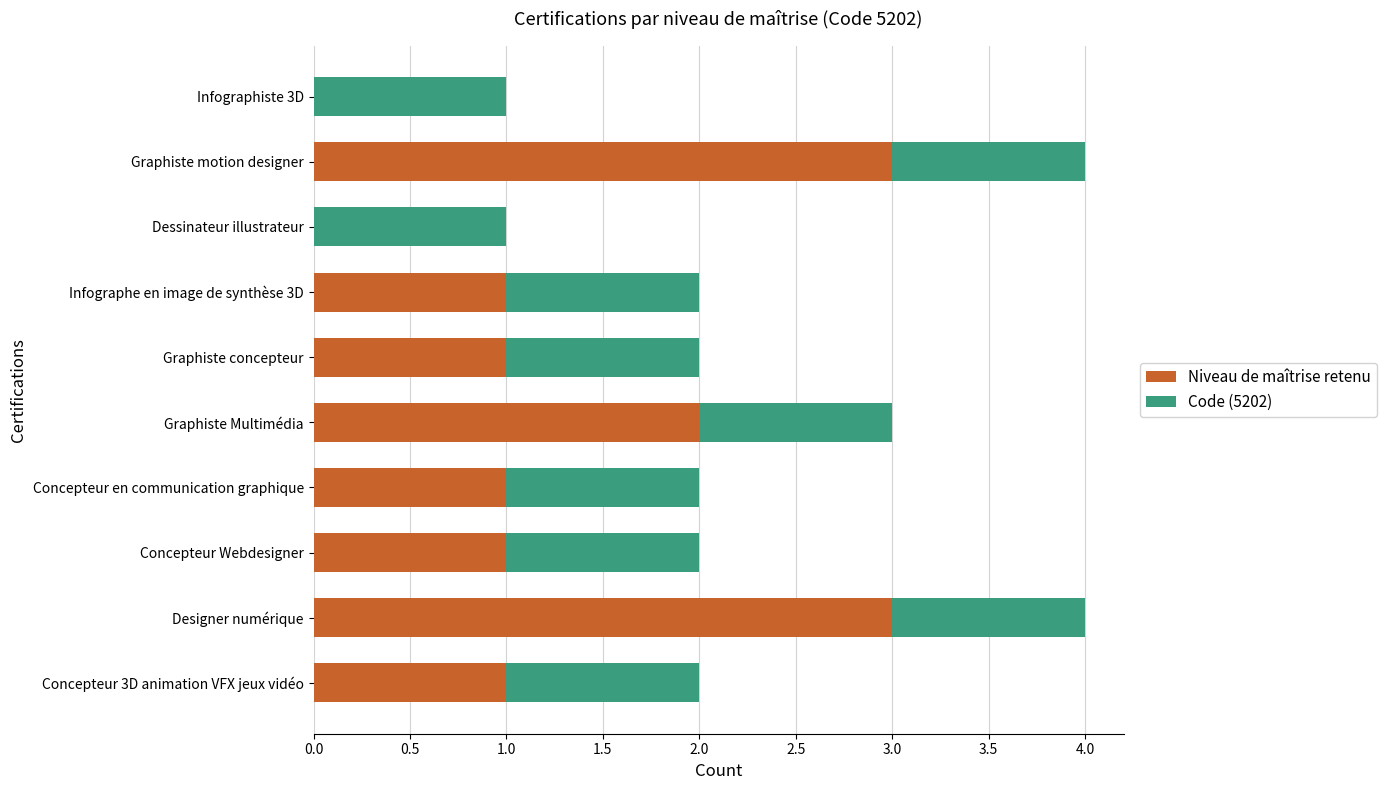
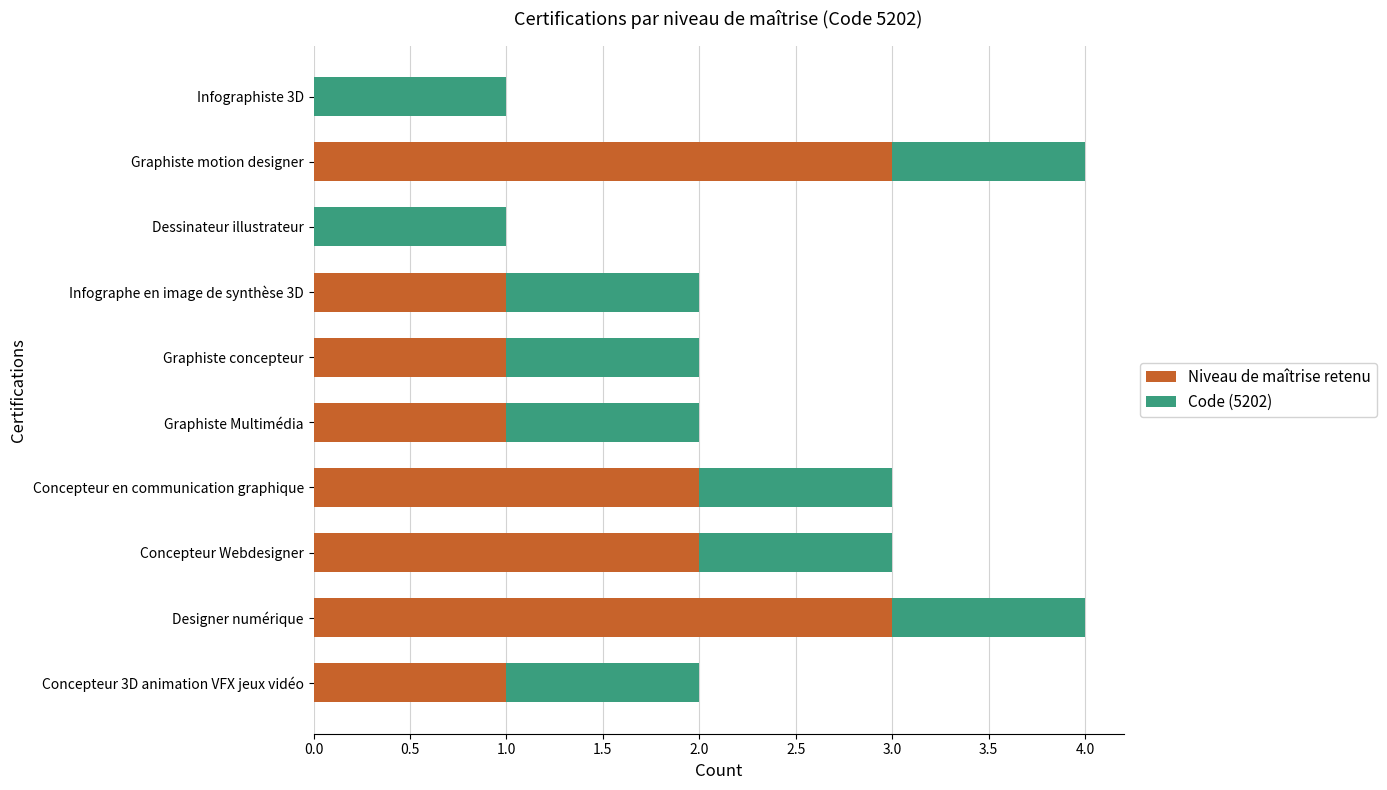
Niveau de maîtrise retenu, Graphiste Multimédia: 2 -> 1
Niveau de maîtrise retenu, Concepteur en communication graphique: 1 -> 2
Niveau de maîtrise retenu, Concepteur Webdesigner: 1 -> 2
